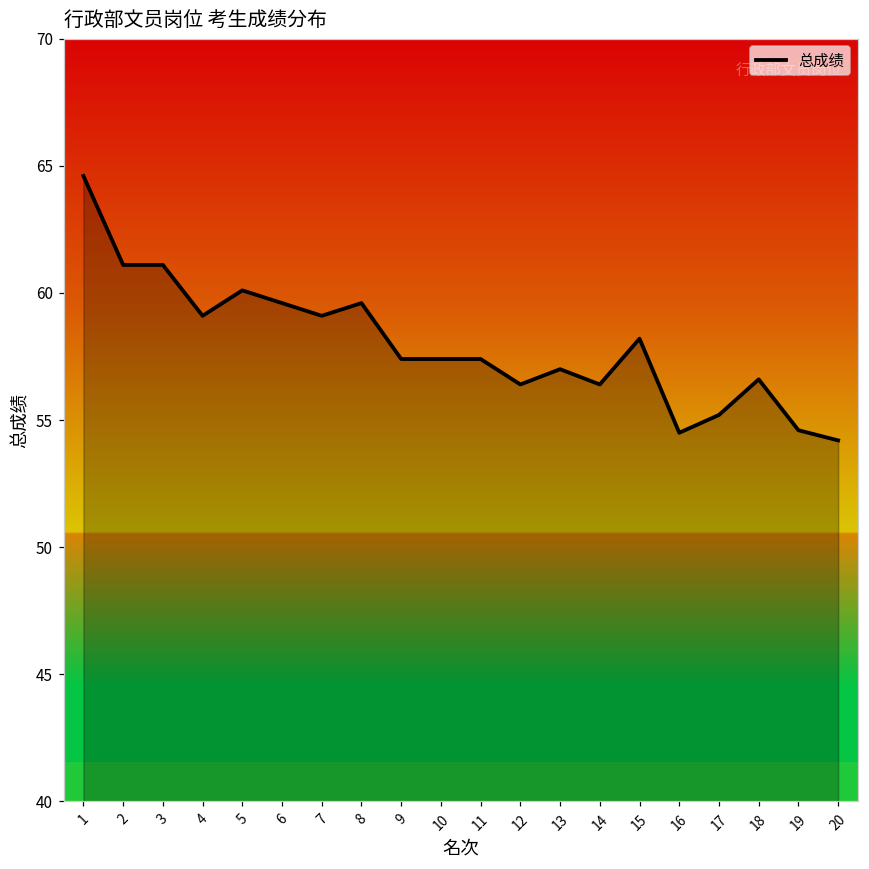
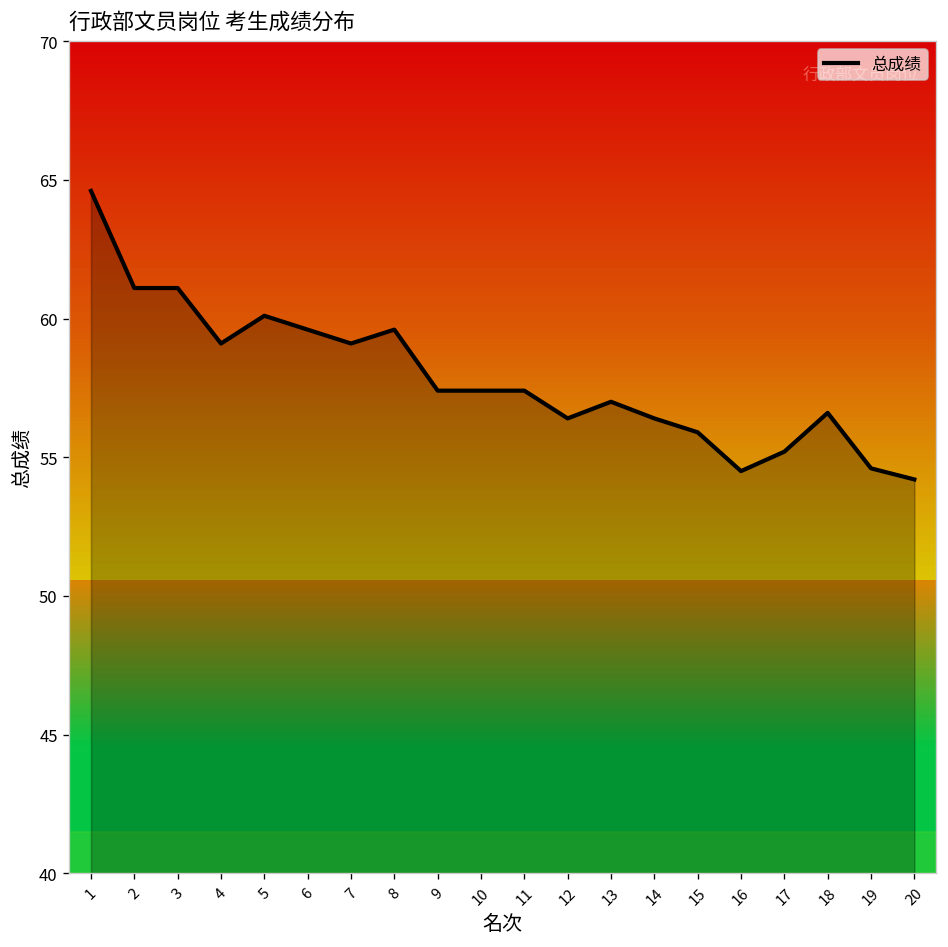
15: 58.2 -> 55.9
